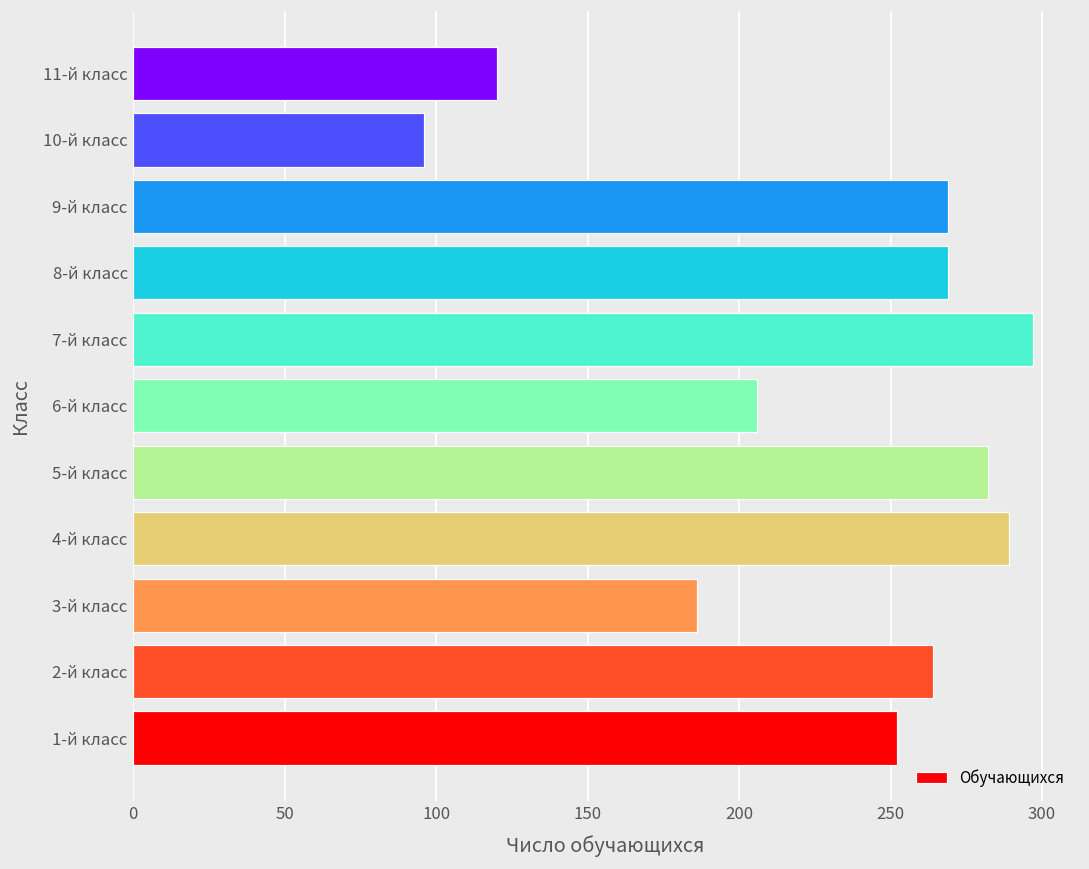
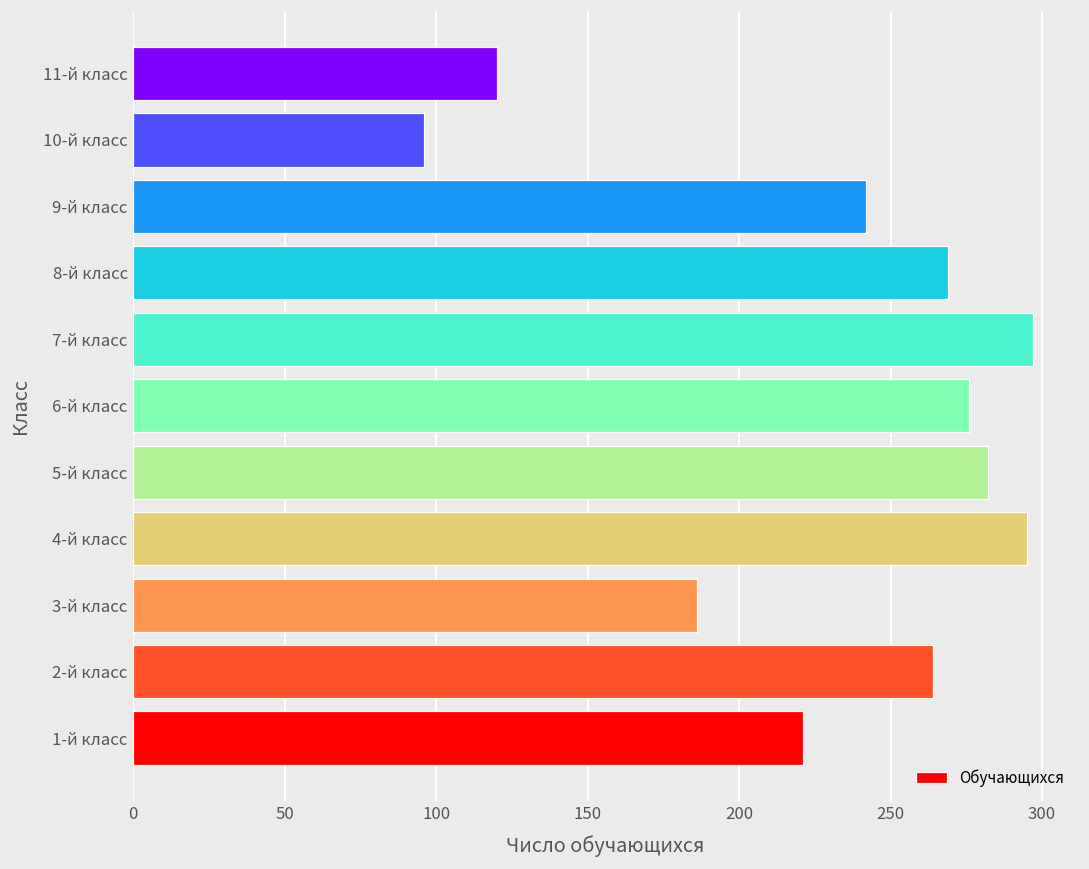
9-й класс: 269 -> 242
6-й класс: 206 -> 276
4-й класс: 289 -> 295
1-й класс: 252 -> 221
